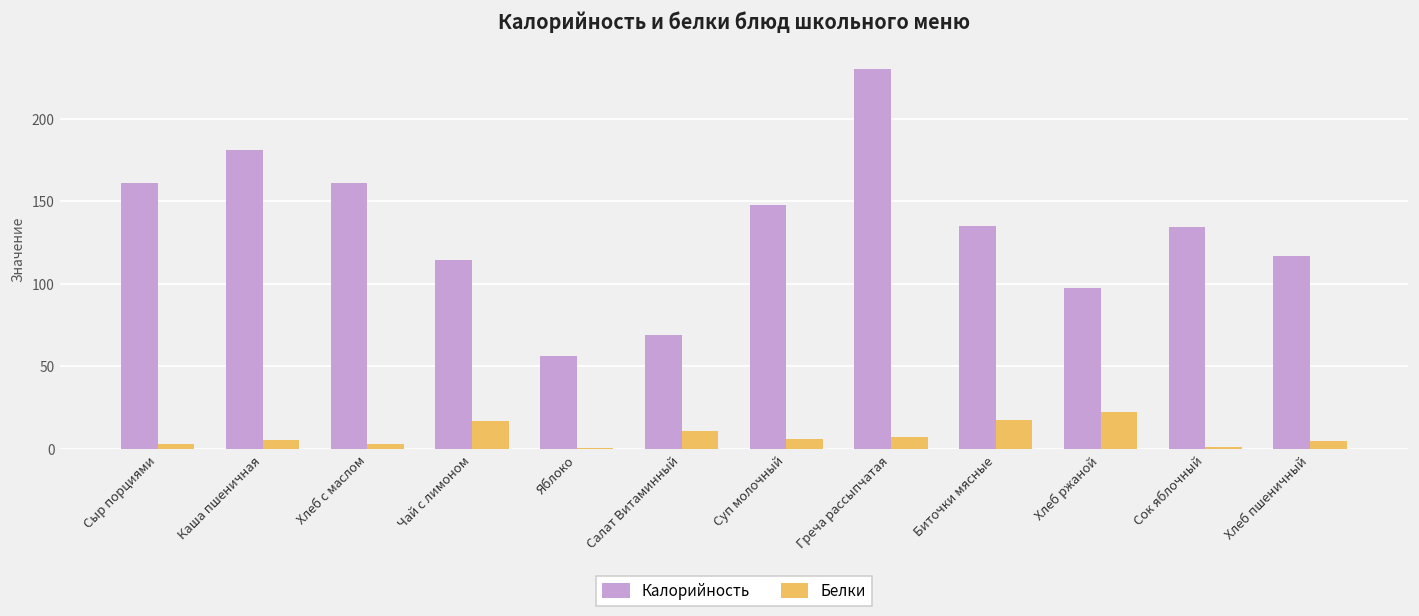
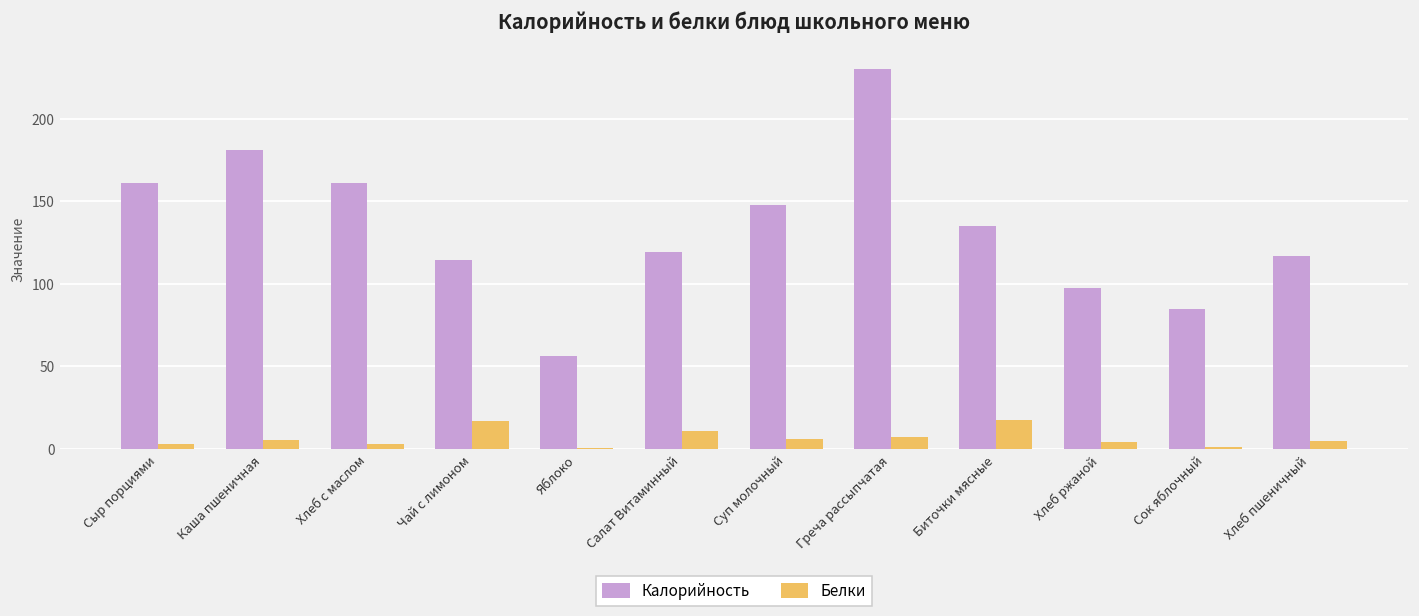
Калорийность, Салат Витаминный: 69 -> 119
Белки, Хлеб ржаной: 23 -> 4
Калорийность, Сок яблочный: 135 -> 85
